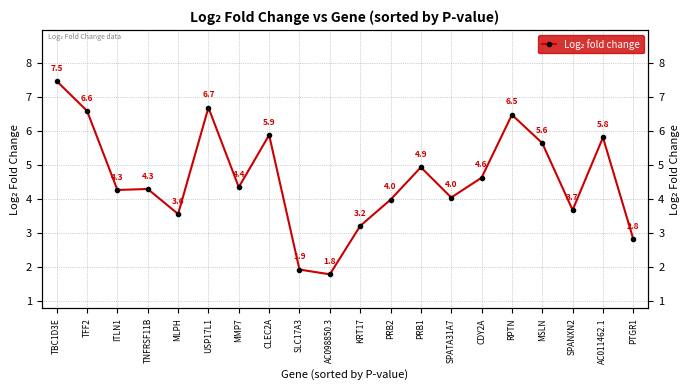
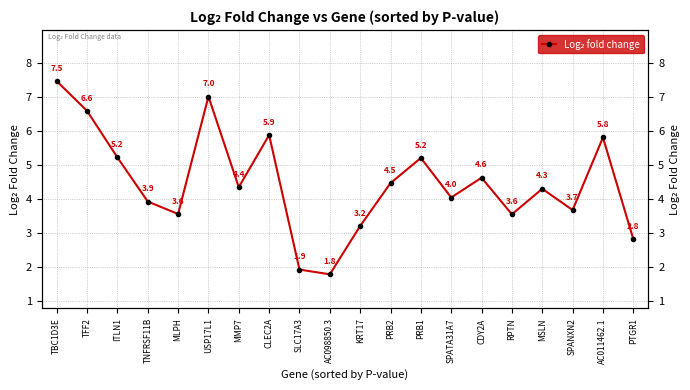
ITLN1: 4.3 -> 5.2
TNFRSF11B: 4.3 -> 3.9
USP17L1: 6.7 -> 7.0
PRB2: 4.0 -> 4.5
PRB1: 4.9 -> 5.2
RPTN: 6.5 -> 3.6
MSLN: 5.6 -> 4.3
